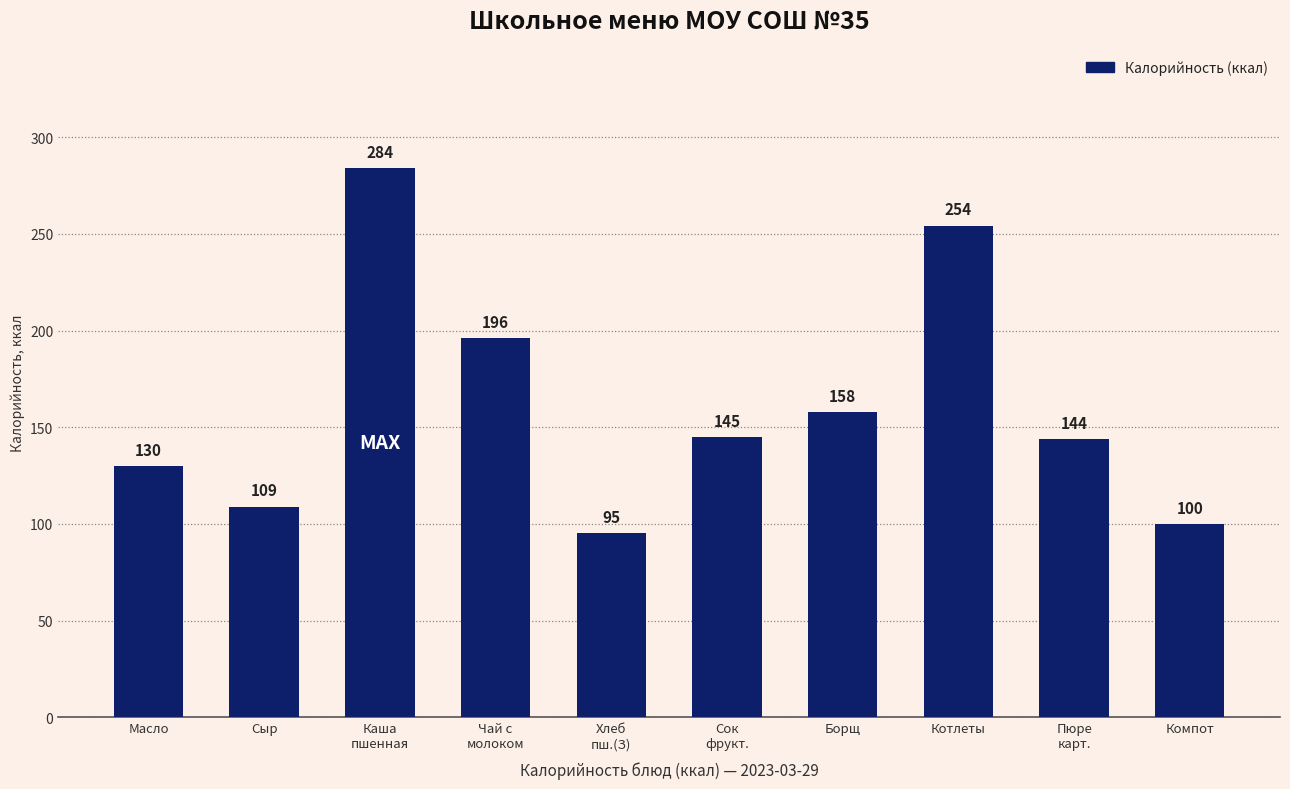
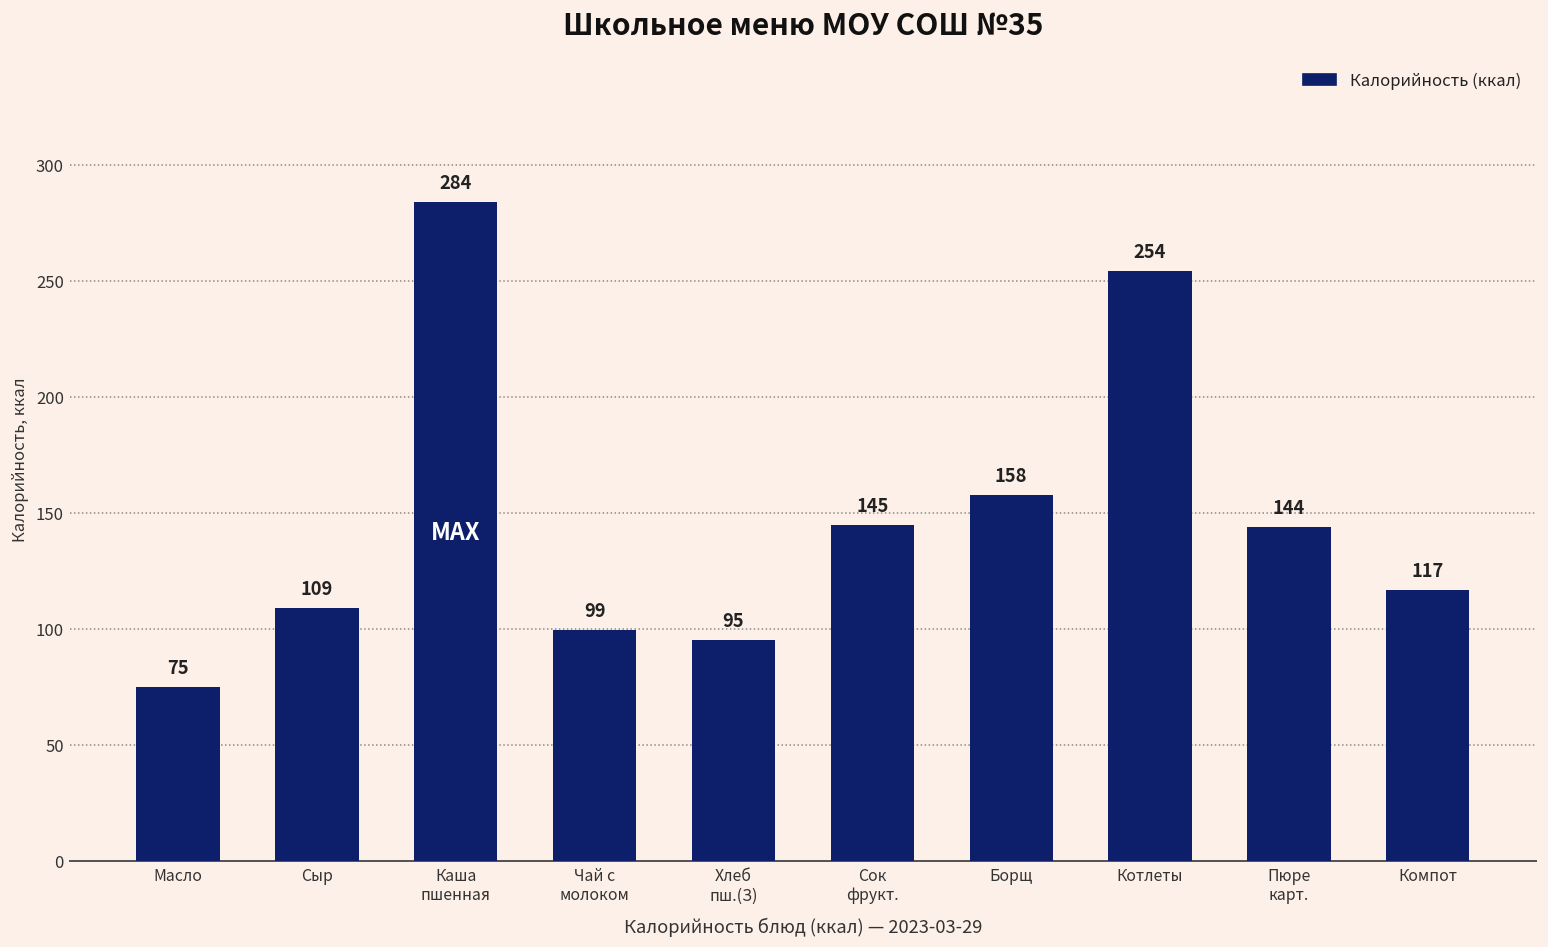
Масло: 130 -> 75
Чай с молоком: 196 -> 99
Компот: 100 -> 117
